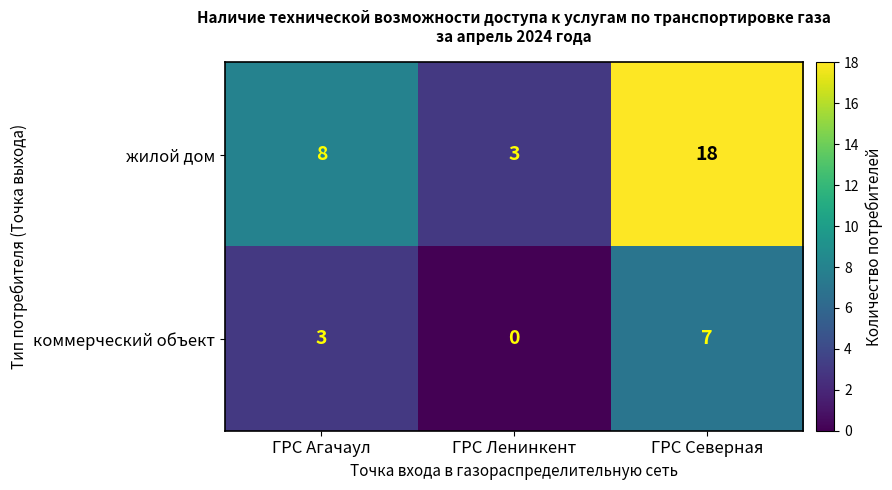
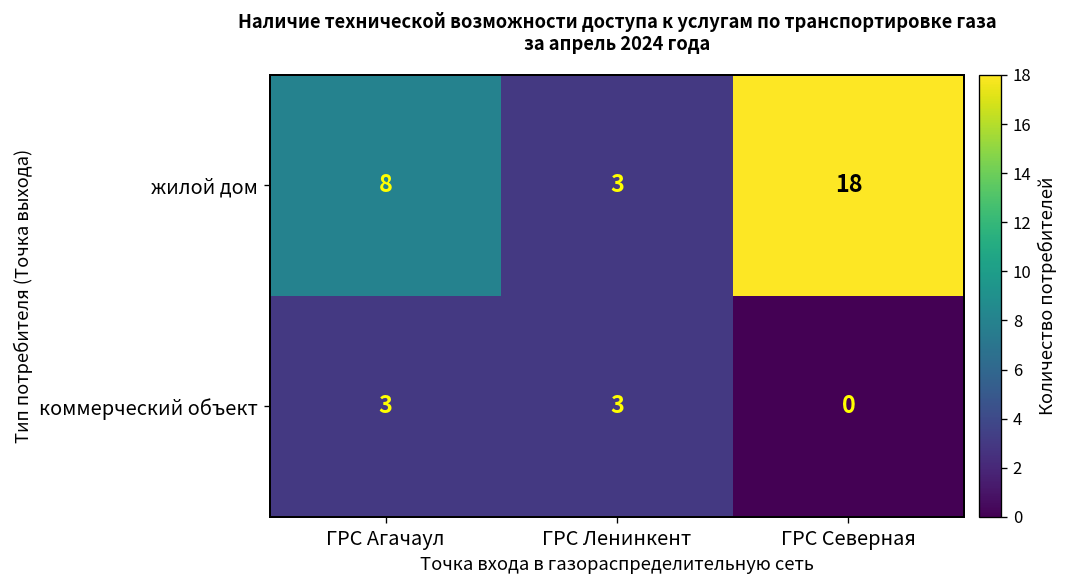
коммерческий объект, ГРС Ленинкент: 0 -> 3
коммерческий объект, ГРС Северная: 7 -> 0
